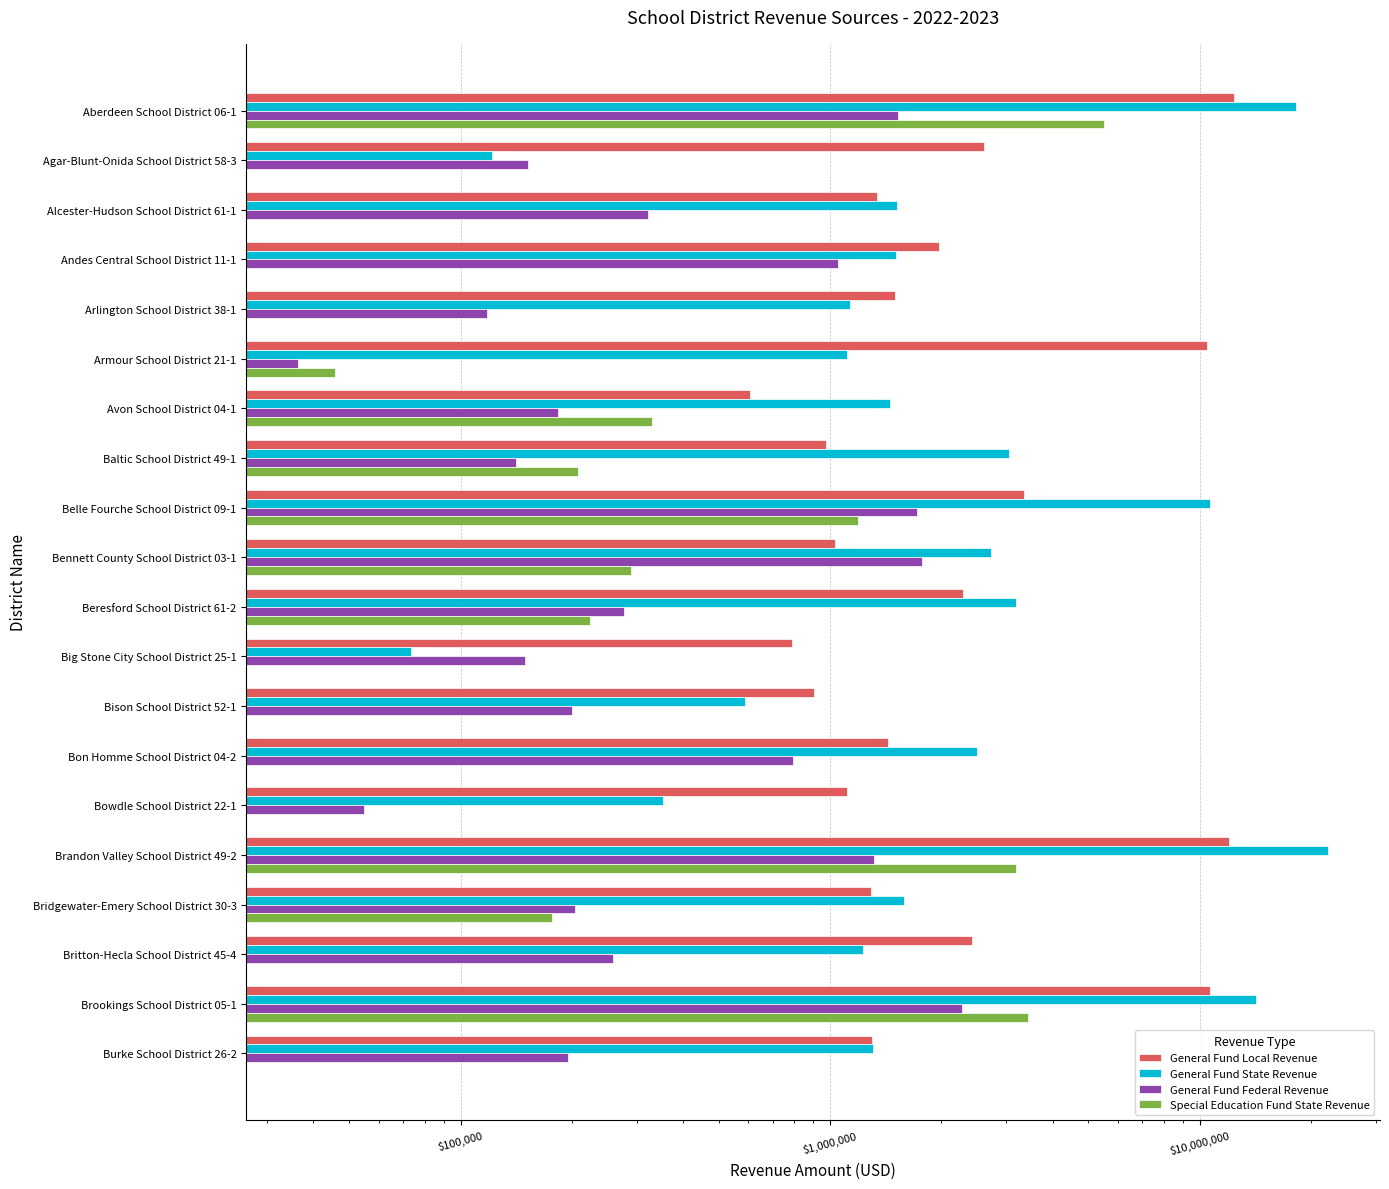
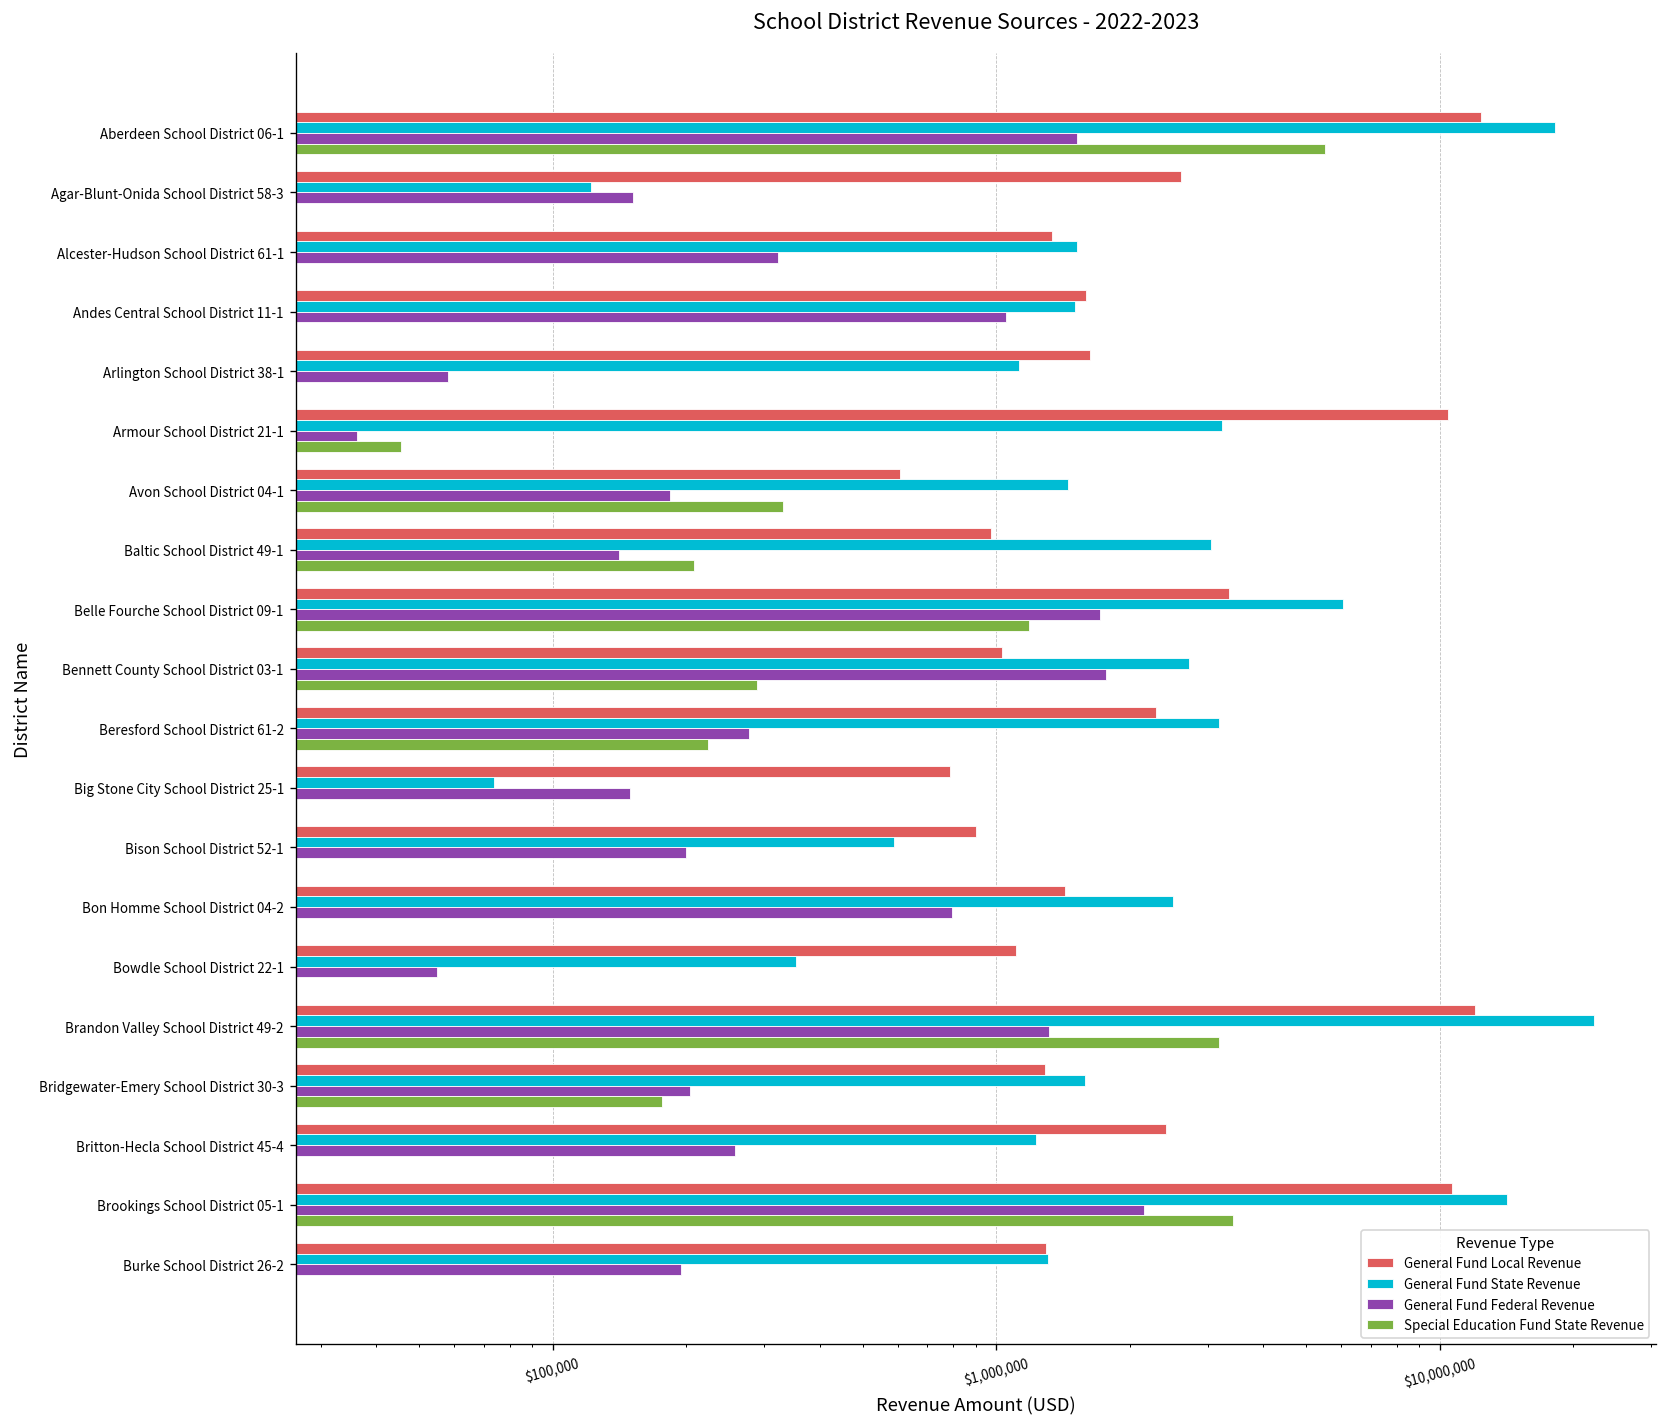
General Fund Local Revenue, Andes Central School District 11-1: $2,000,000 -> $1,590,000
General Fund Local Revenue, Arlington School District 38-1: $1,500,000 -> $1,600,000
General Fund Federal Revenue, Arlington School District 38-1: $118,000 -> $58,000
General Fund State Revenue, Armour School District 21-1: $1,110,000 -> $3,200,000
General Fund State Revenue, Belle Fourche School District 09-1: $10,600,000 -> $6,100,000
General Fund Federal Revenue, Brookings School District 05-1: $2,300,000 -> $2,200,000
